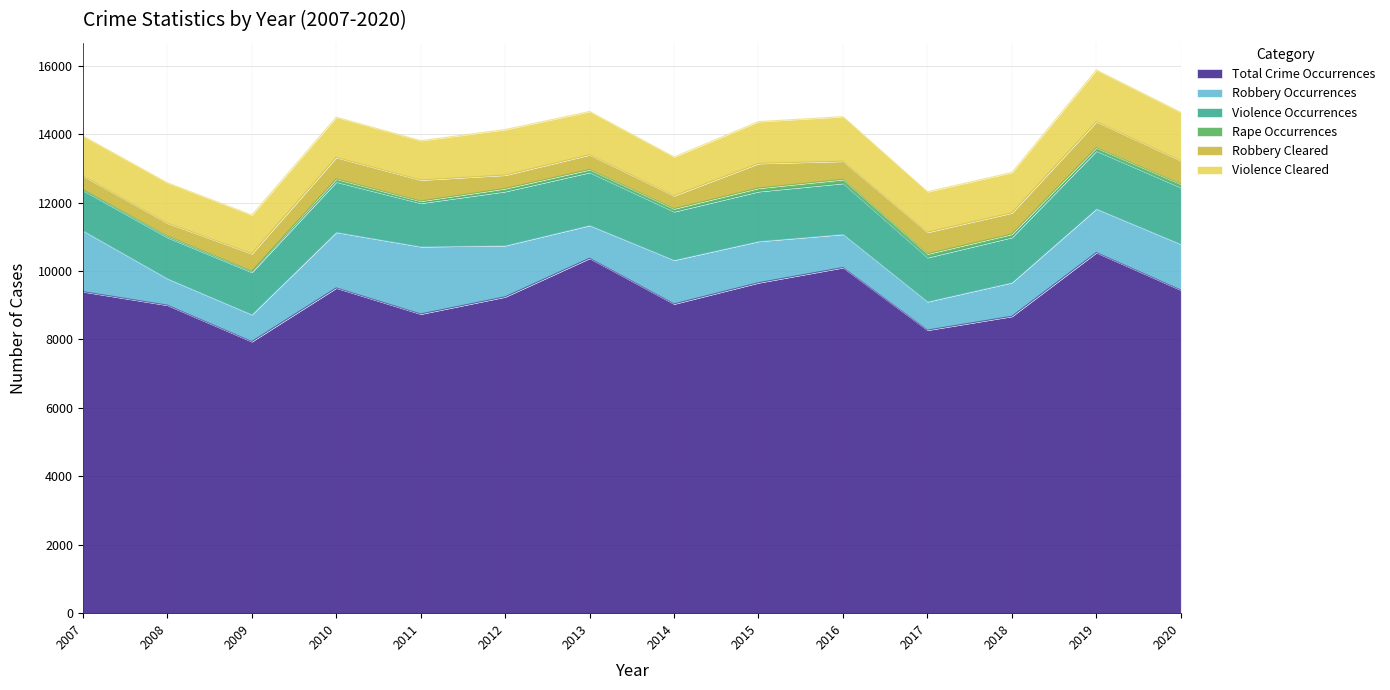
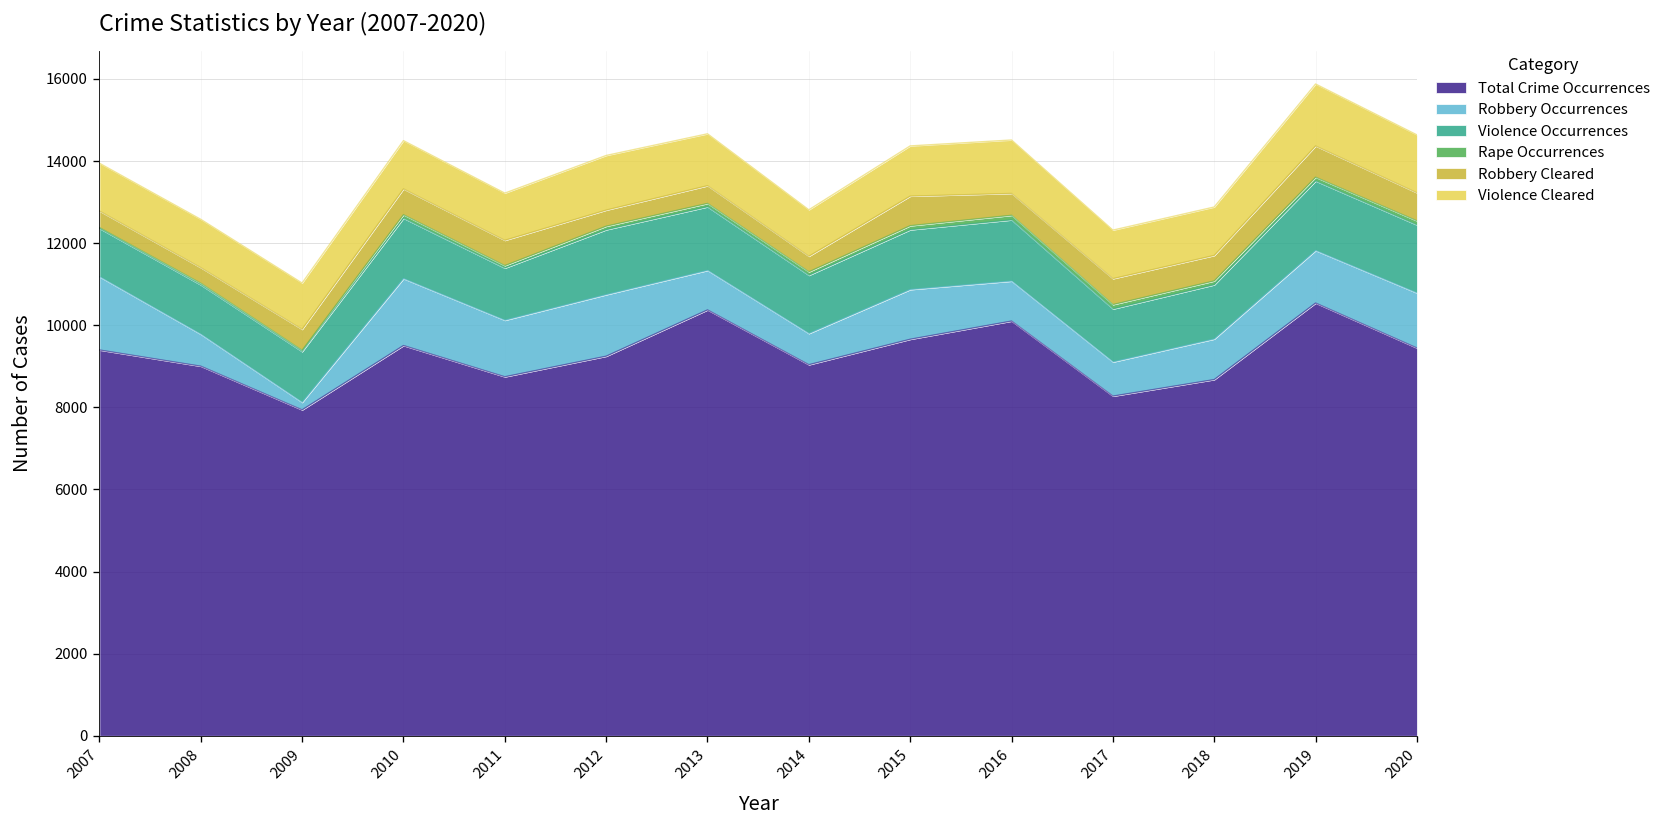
Robbery Occurrences, 2009: 800 -> 200
Robbery Occurrences, 2011: 2000 -> 1400
Robbery Occurrences, 2014: 1300 -> 800
